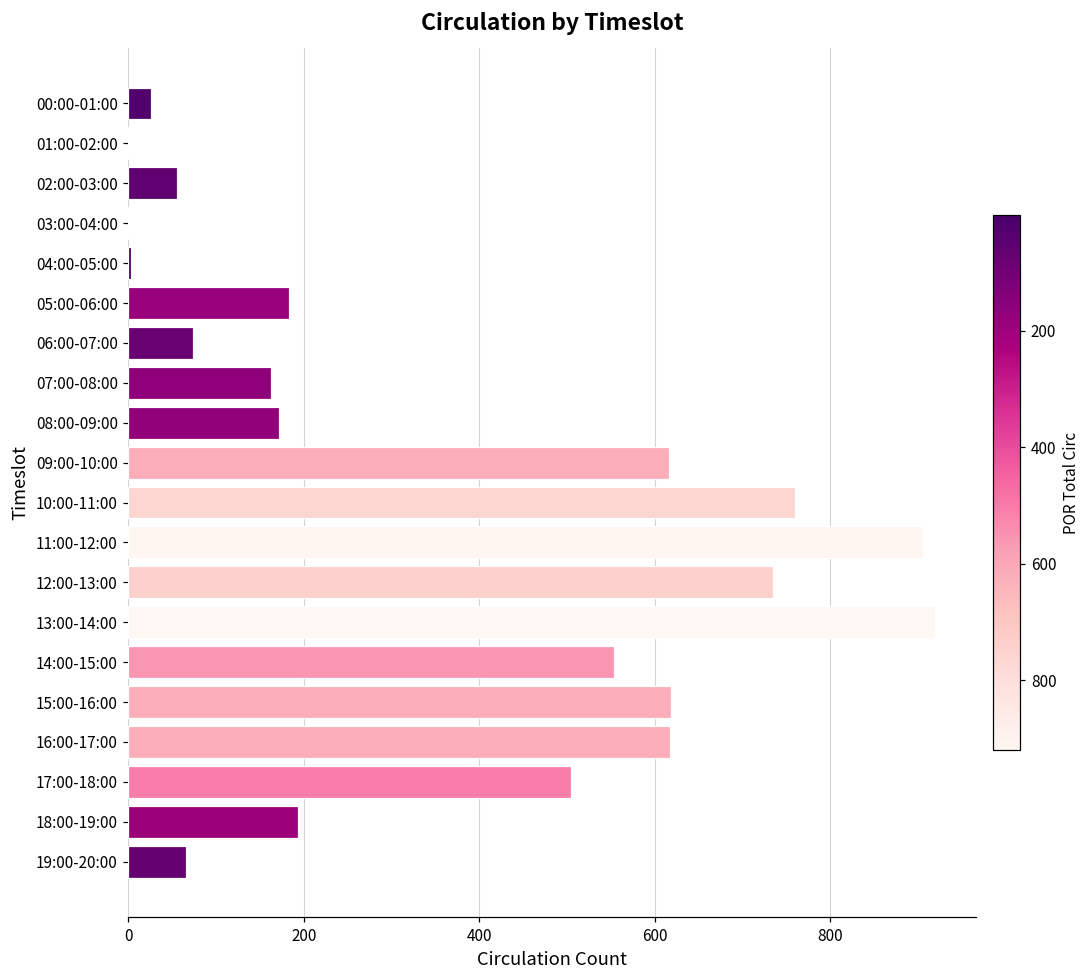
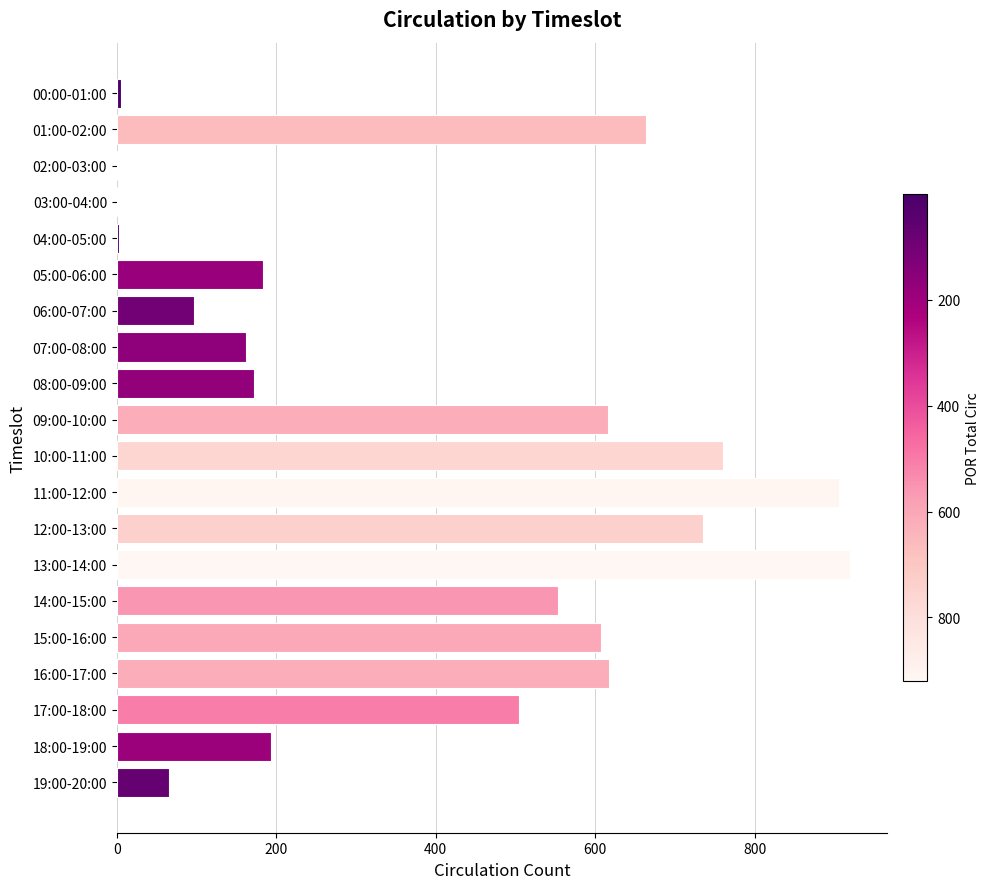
00:00-01:00: 30 -> 10
01:00-02:00: 0 -> 660
02:00-03:00: 60 -> 0
06:00-07:00: 70 -> 100
15:00-16:00: 620 -> 610
